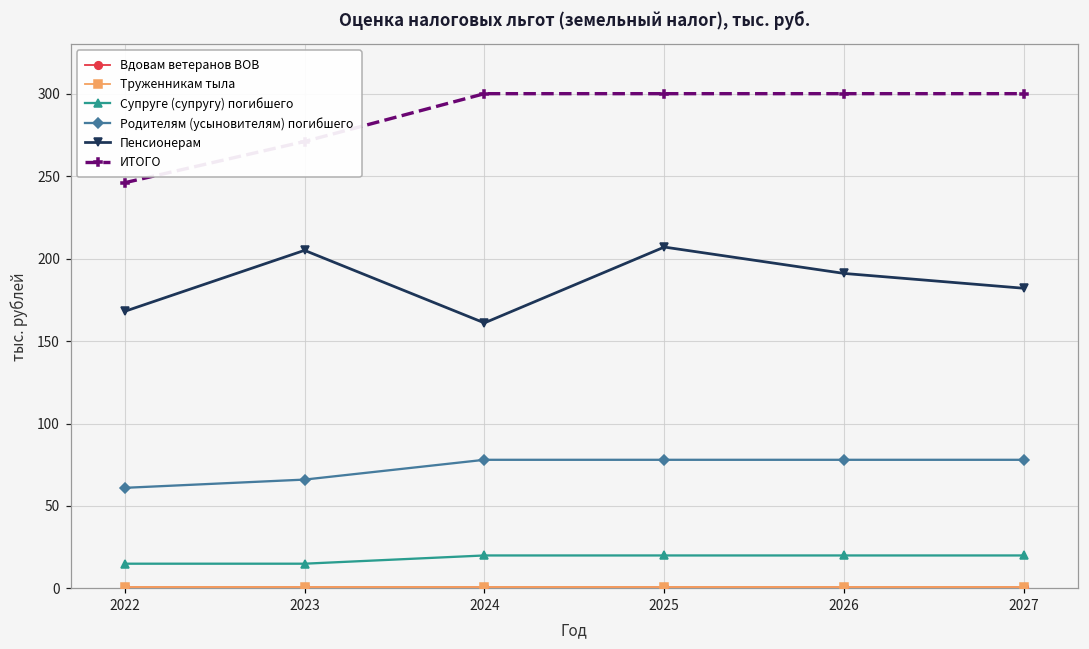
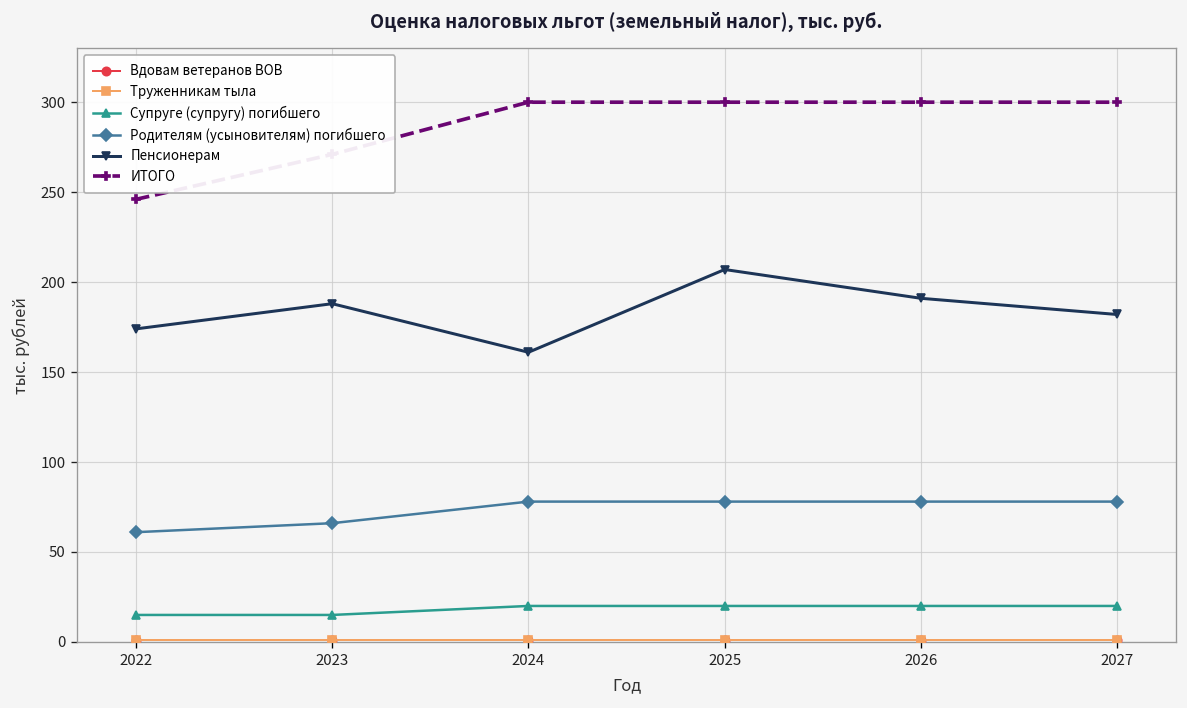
Пенсионерам, 2022: 168 -> 174
Пенсионерам, 2023: 205 -> 188
